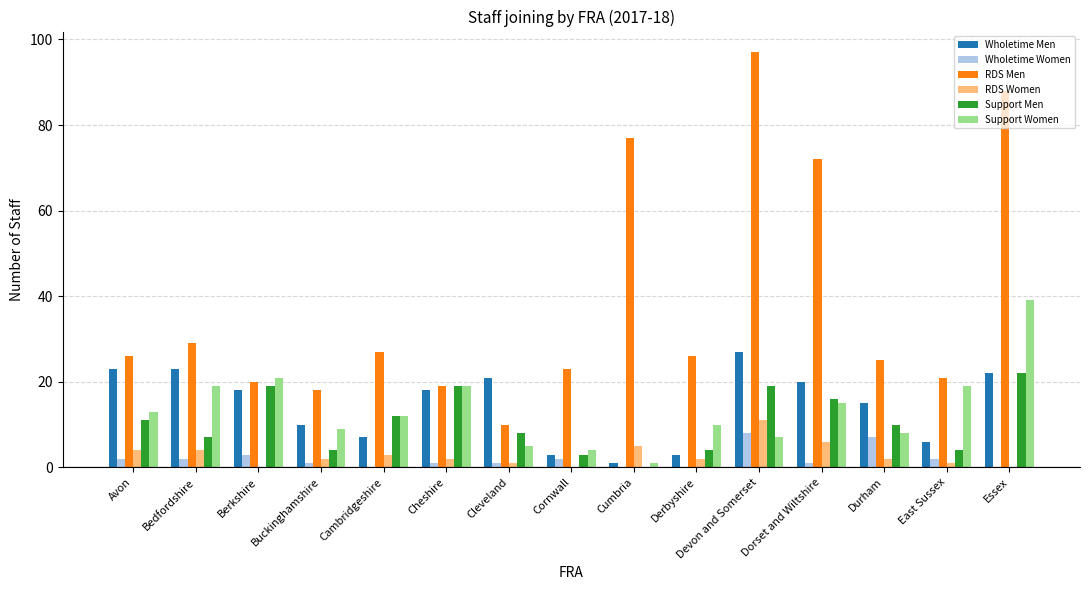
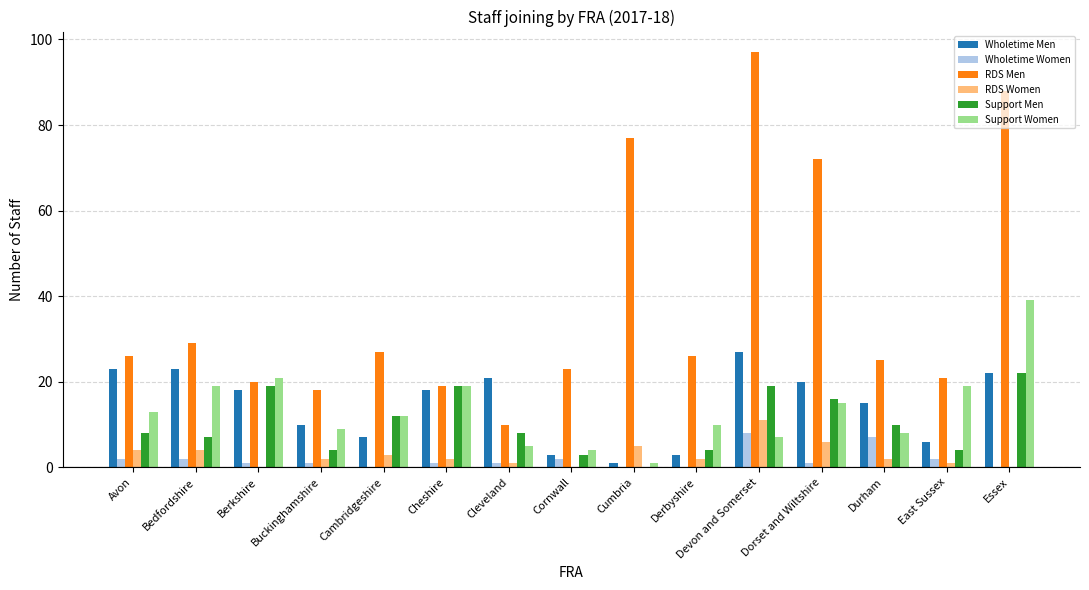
Support Men, Avon: 11 -> 8
Wholetime Women, Berkshire: 3 -> 1
